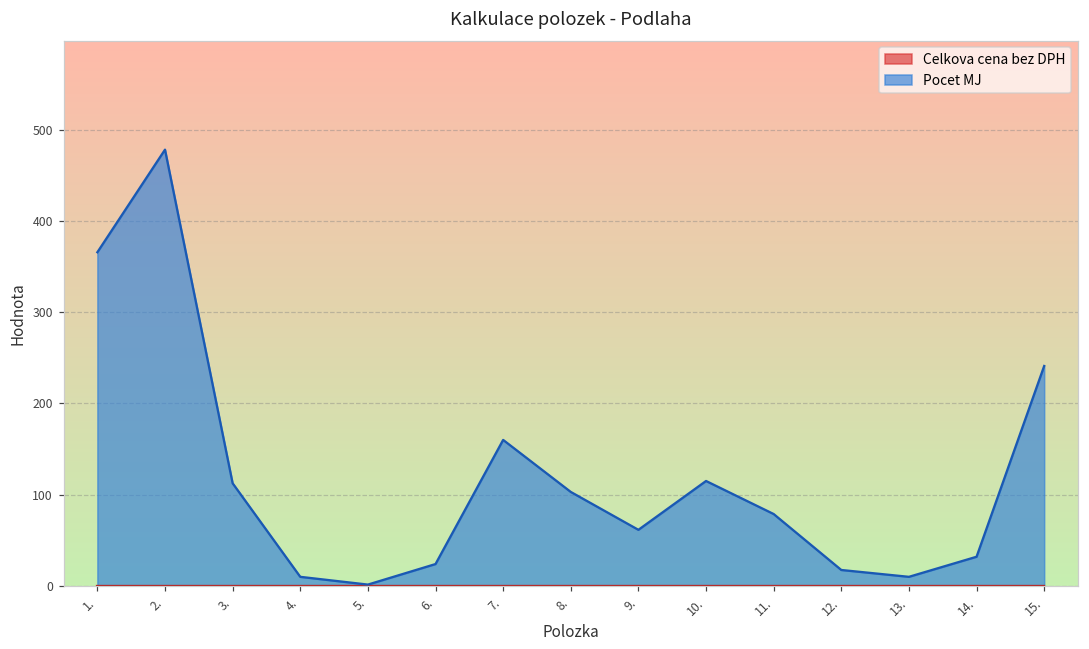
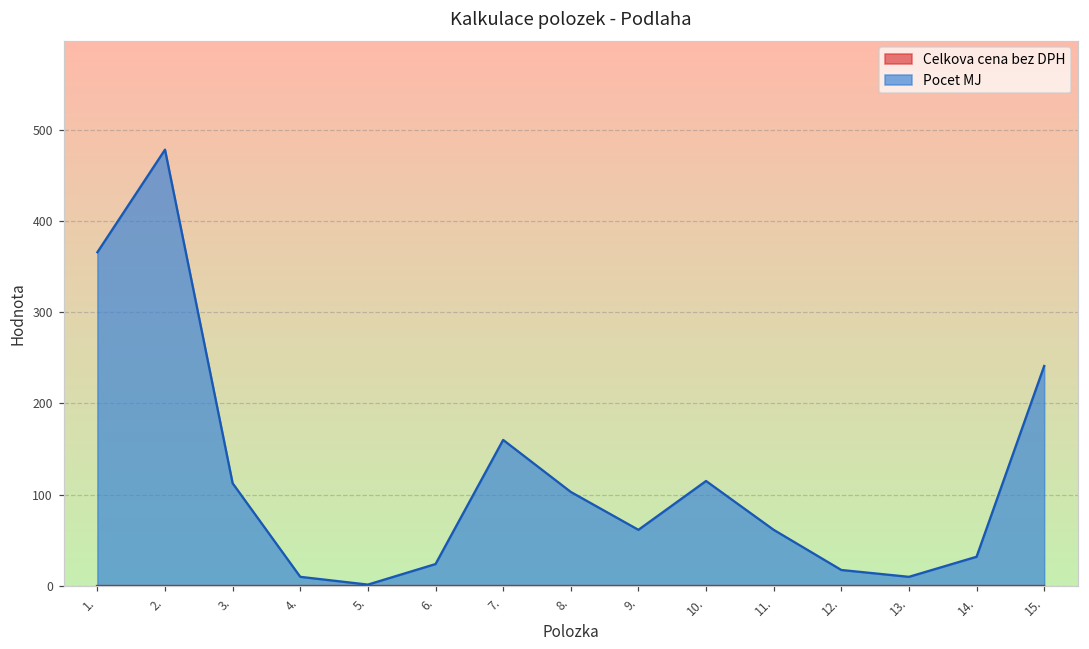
Pocet MJ, 11.: 80 -> 60
